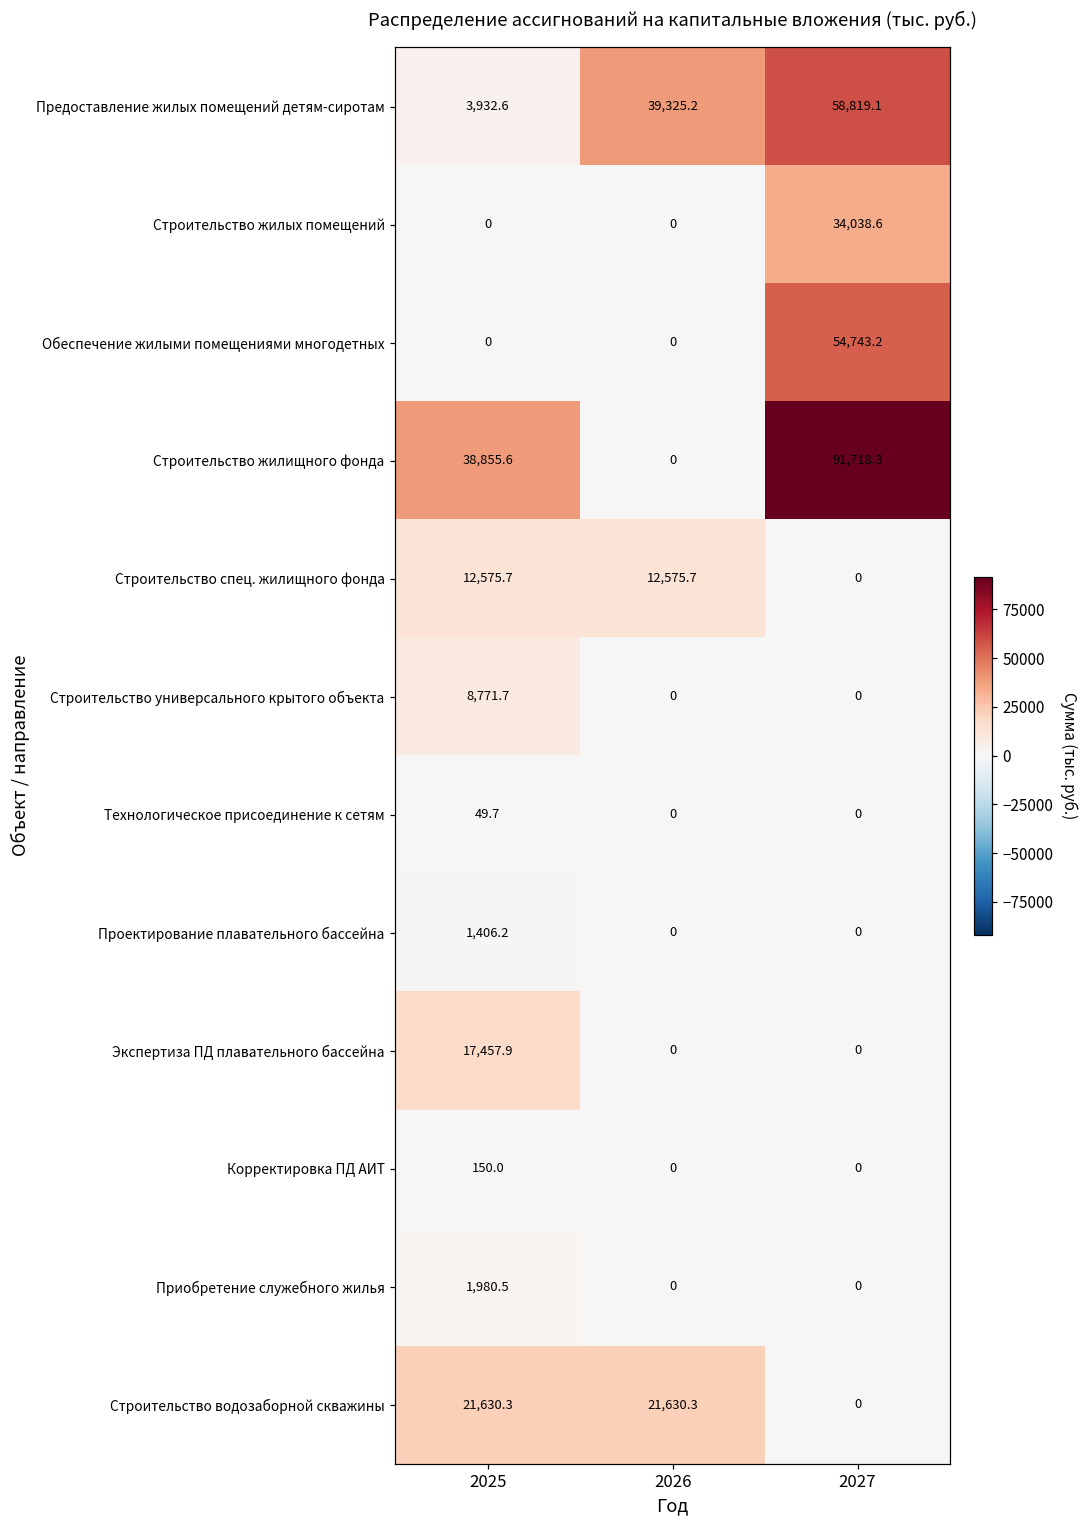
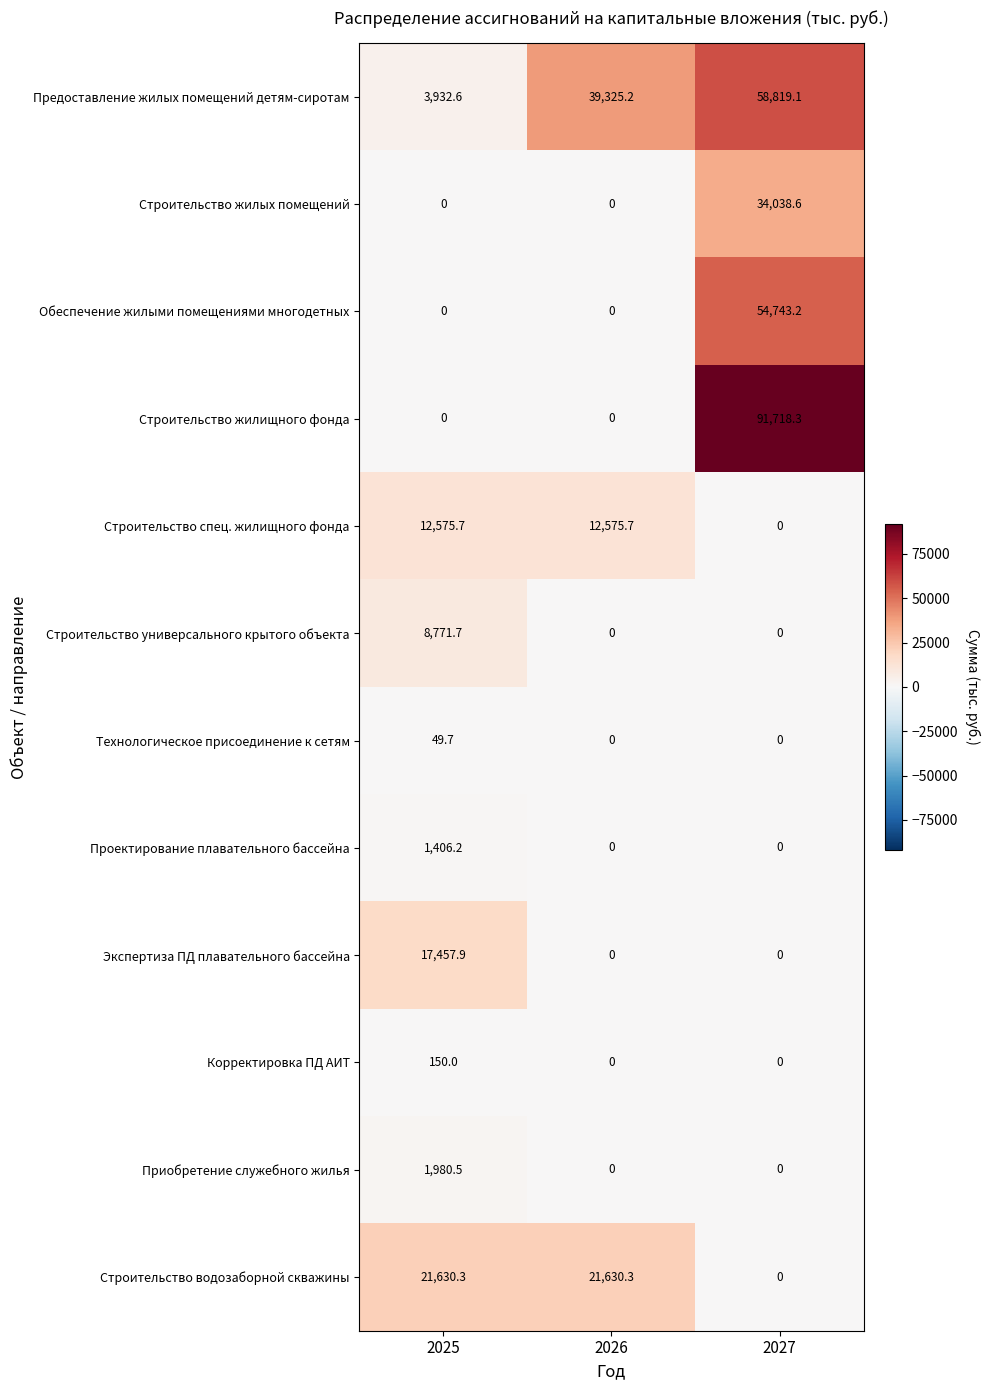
Строительство жилищного фонда, 2025: 38,855.6 -> 0
